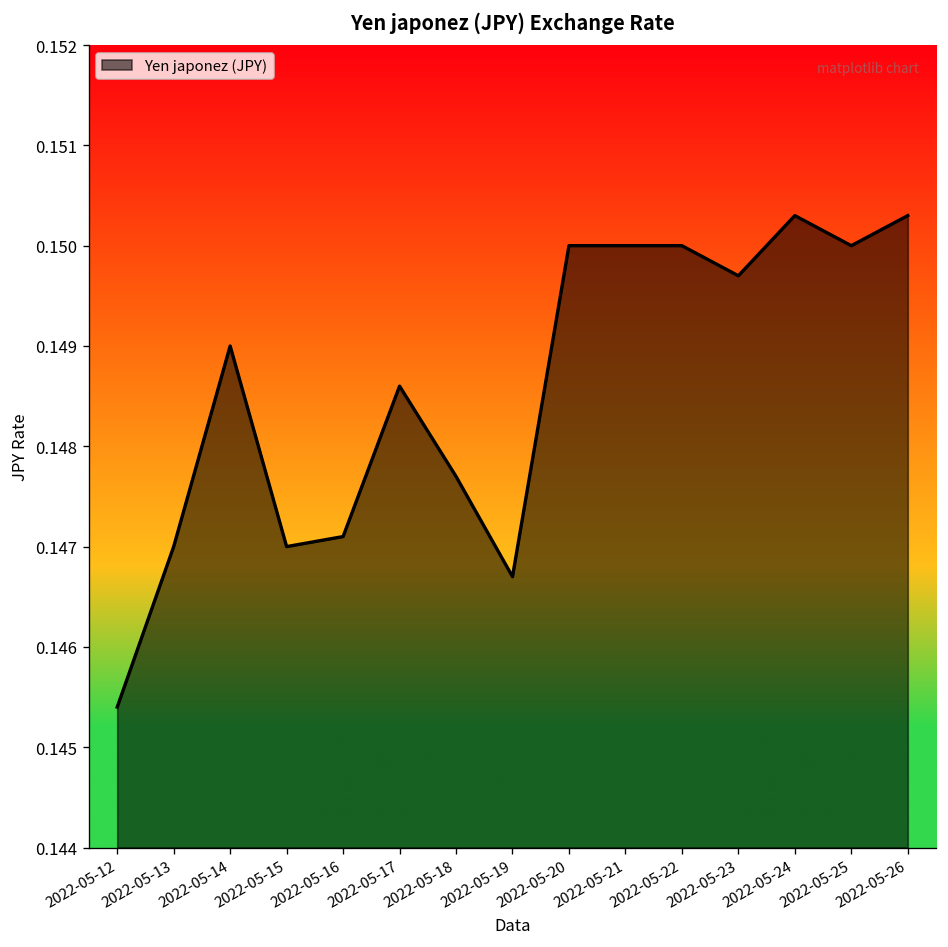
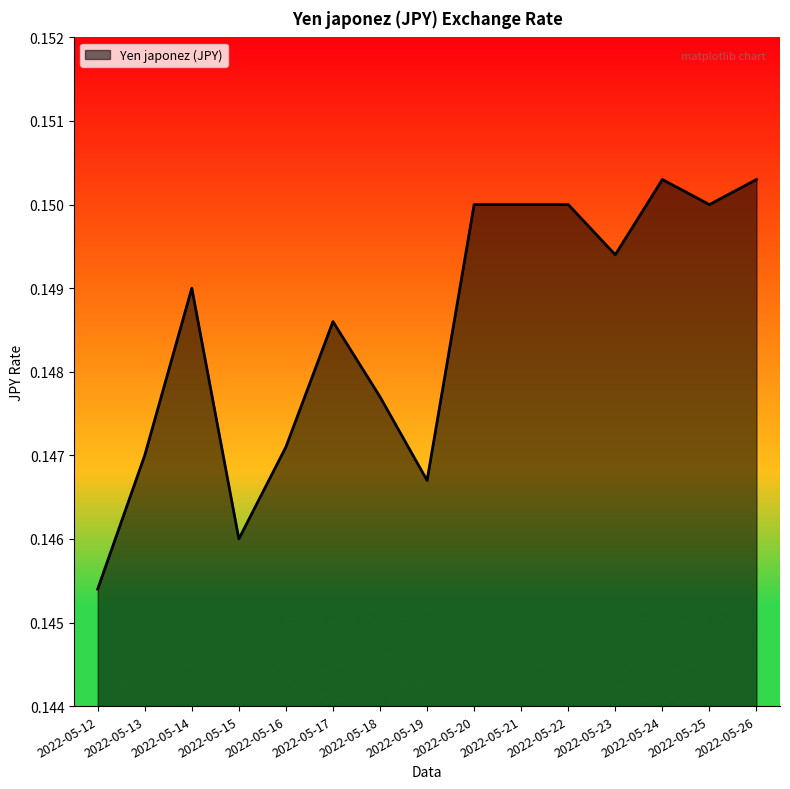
2022-05-15: 0.147 -> 0.146
2022-05-23: 0.1497 -> 0.1494
